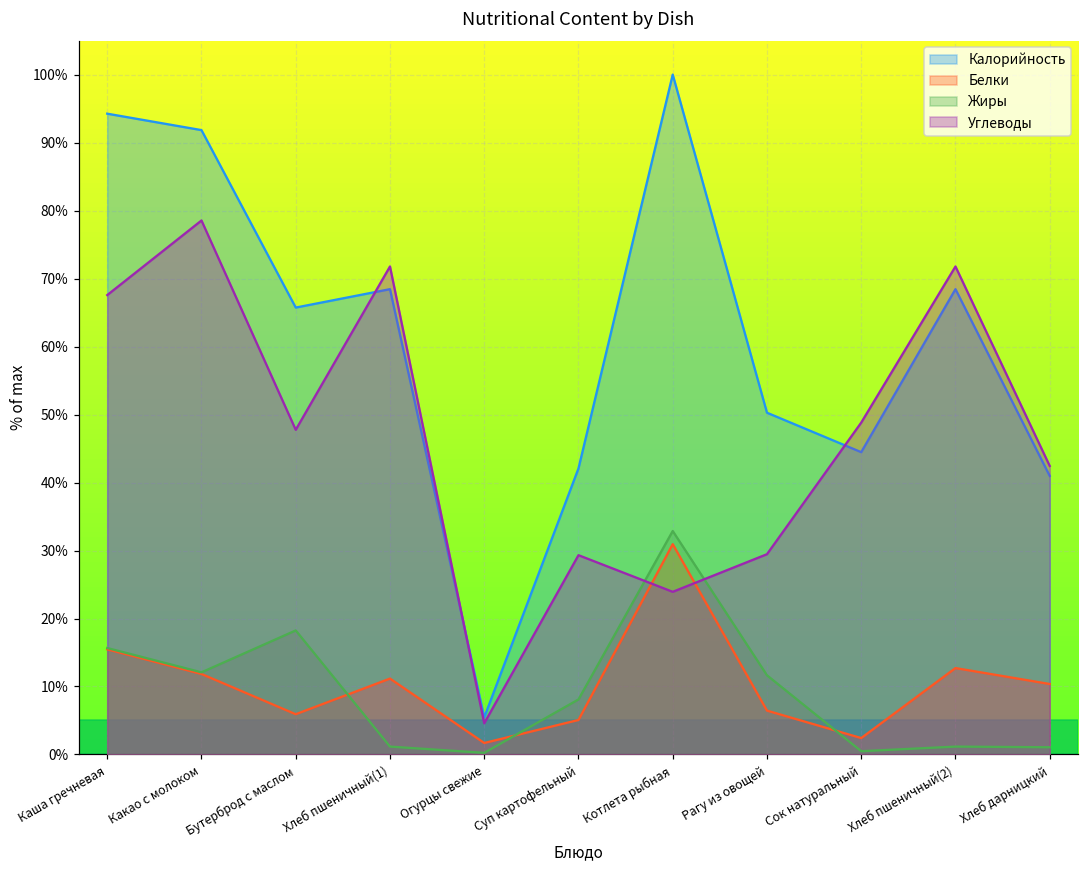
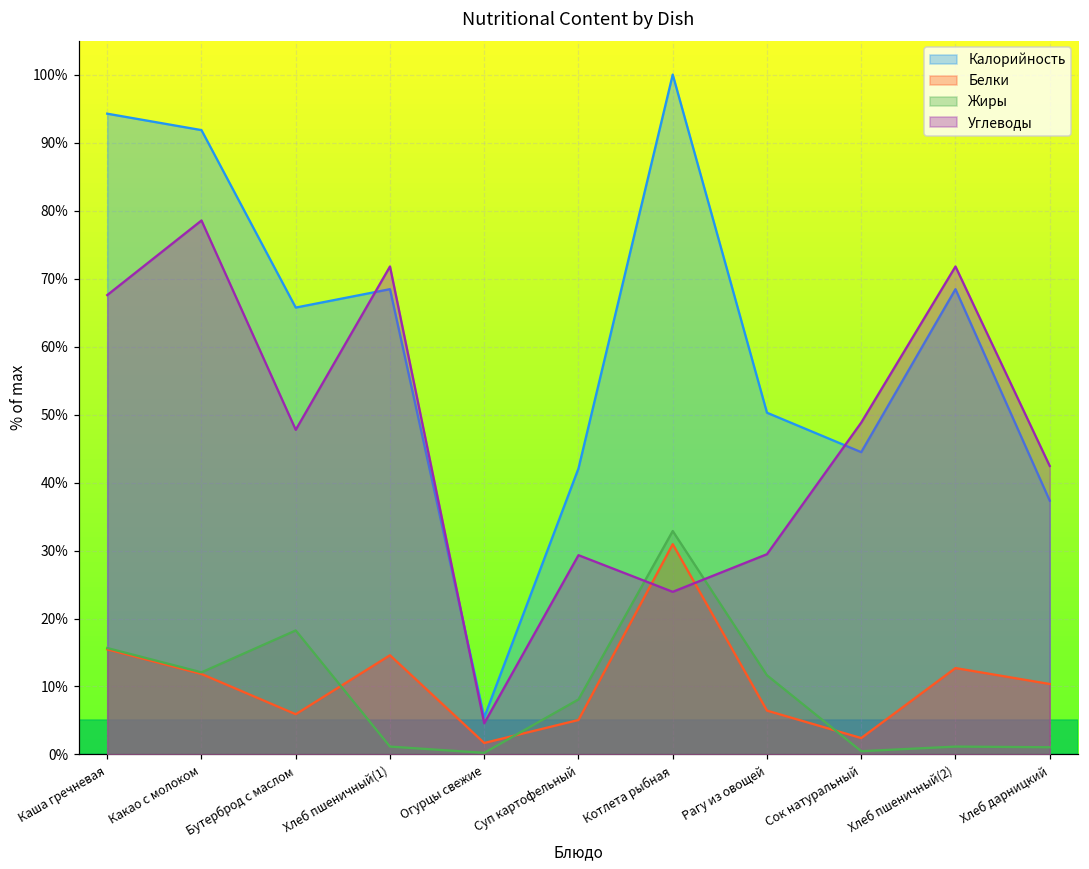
Белки, Хлеб пшеничный(1): 11% -> 15%
Калорийность, Хлеб дарницкий: 41% -> 37%
